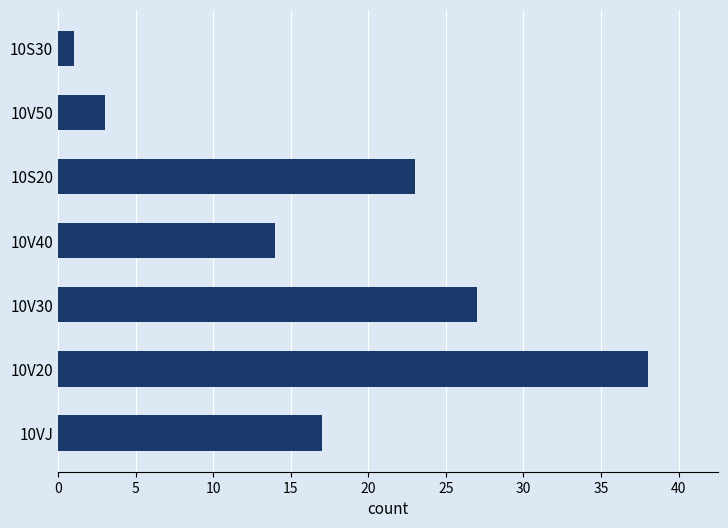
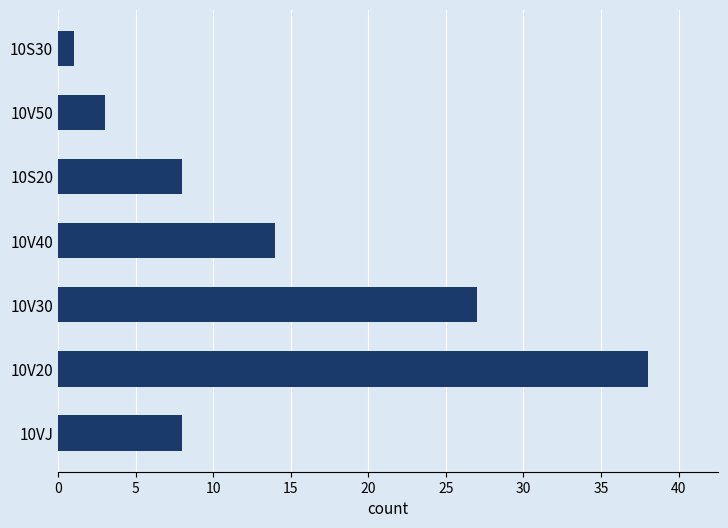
10S20: 23 -> 8
10VJ: 17 -> 8
